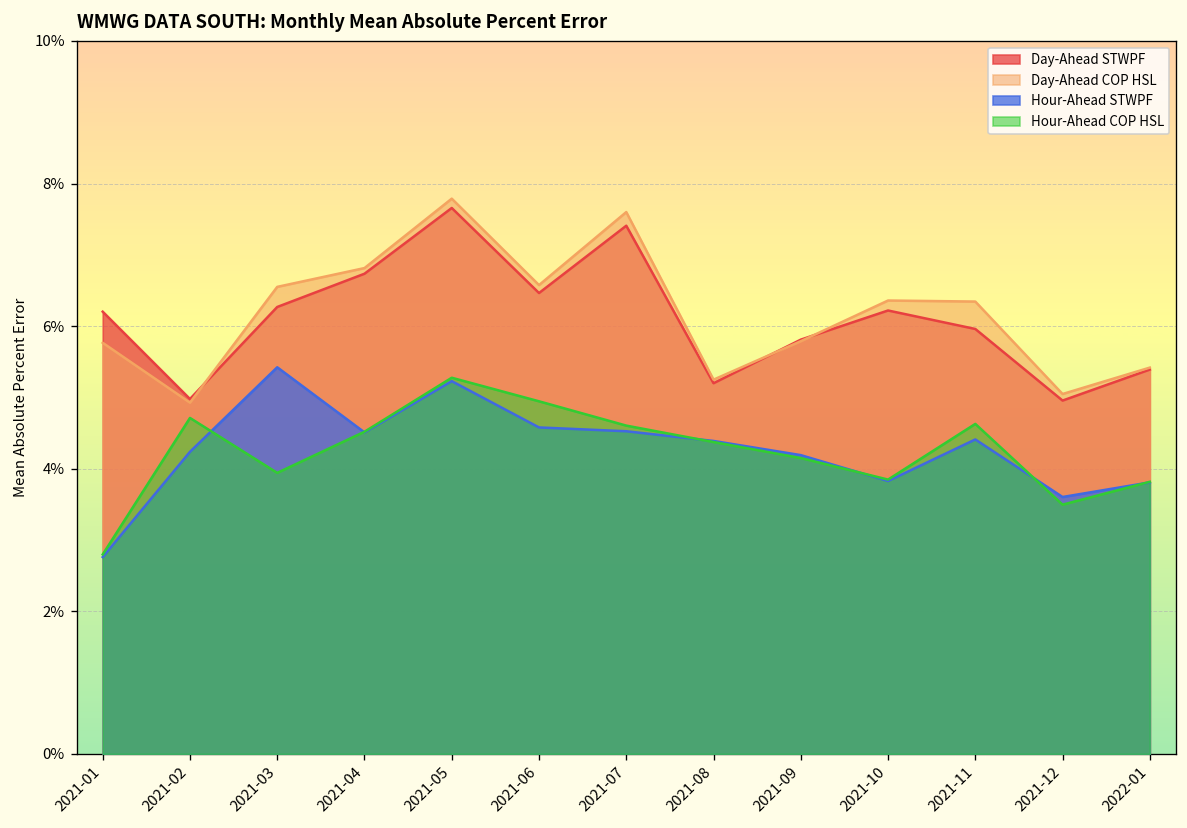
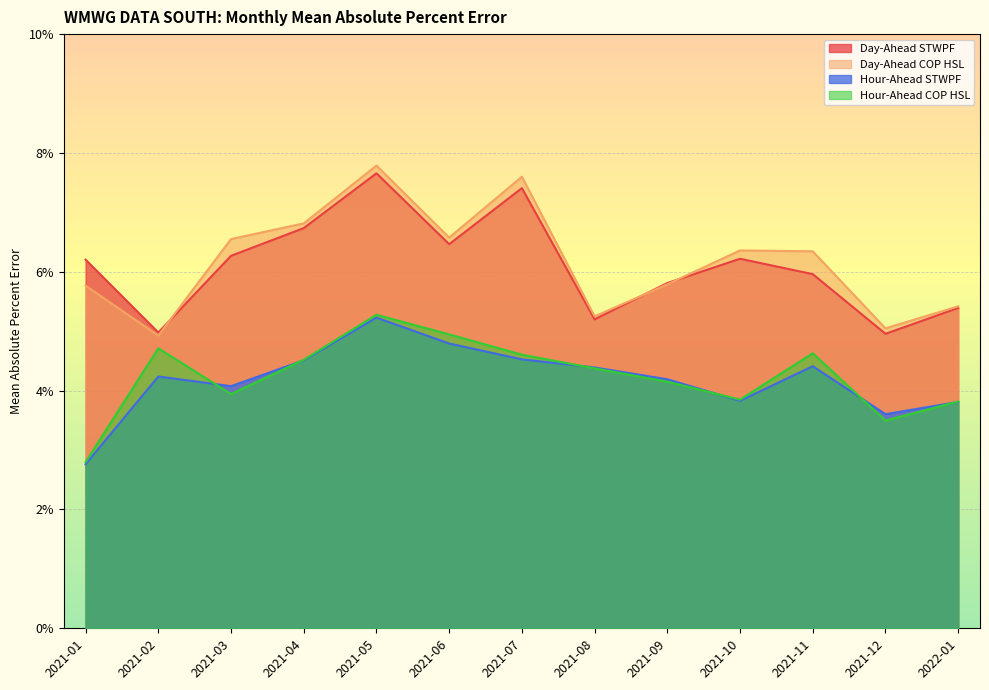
Hour-Ahead STWPF, 2021-03: 5.4% -> 4.1%
Hour-Ahead STWPF, 2021-06: 4.6% -> 4.8%
